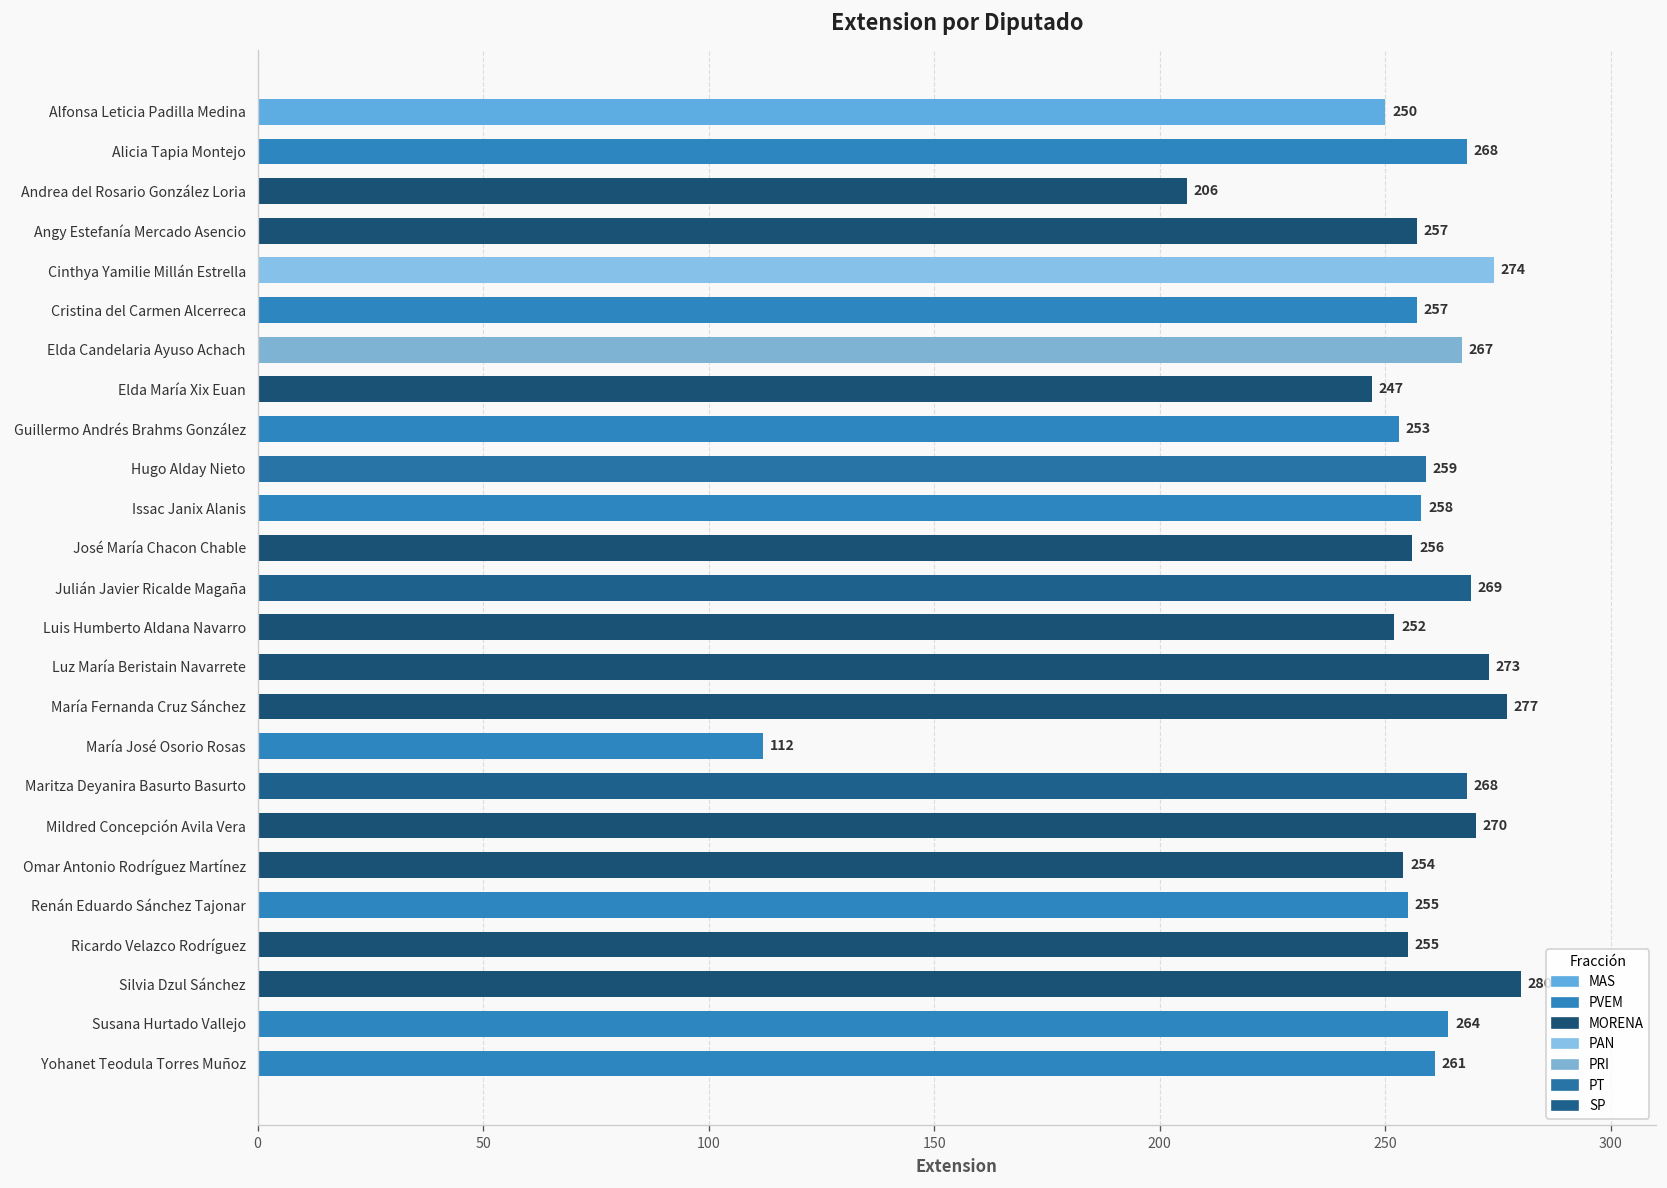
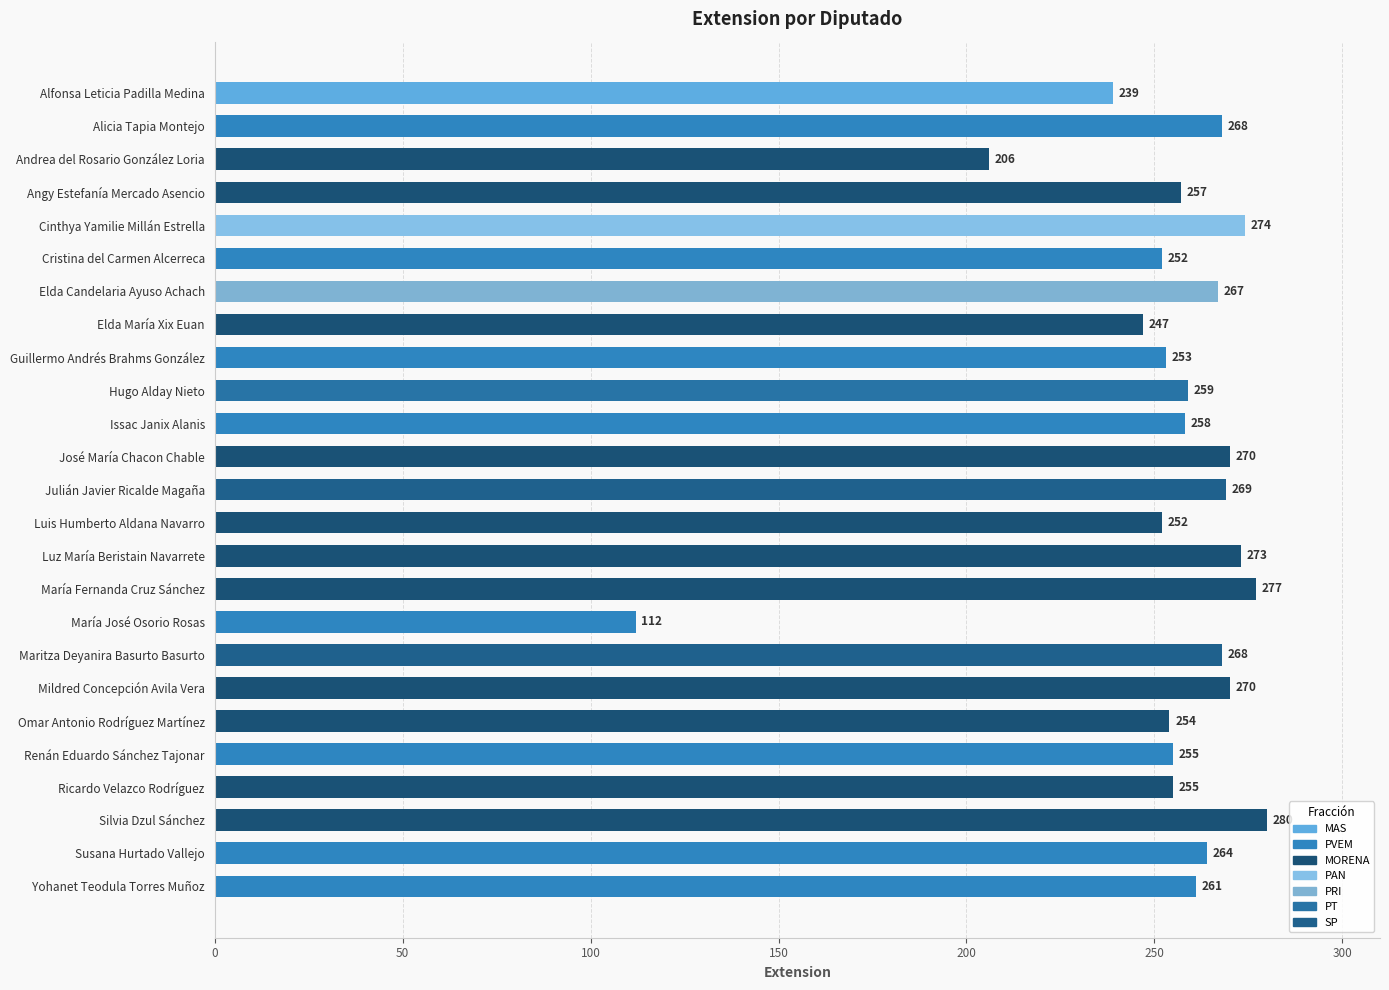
Alfonsa Leticia Padilla Medina: 250 -> 239
Cristina del Carmen Alcerreca: 257 -> 252
José María Chacon Chable: 256 -> 270
